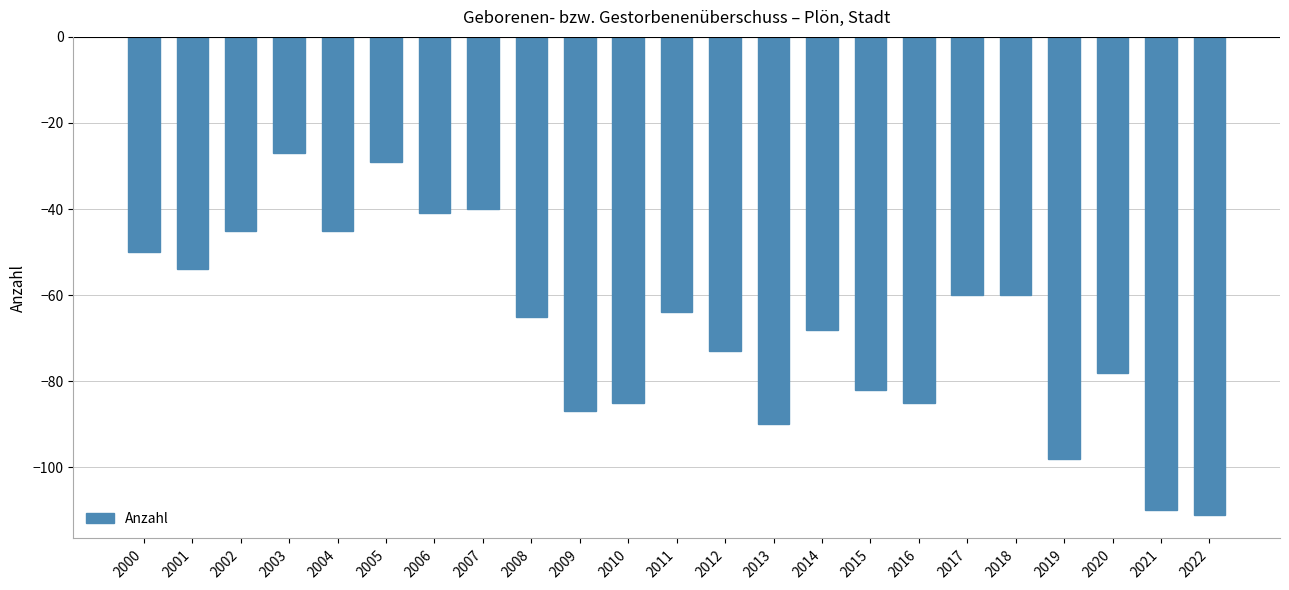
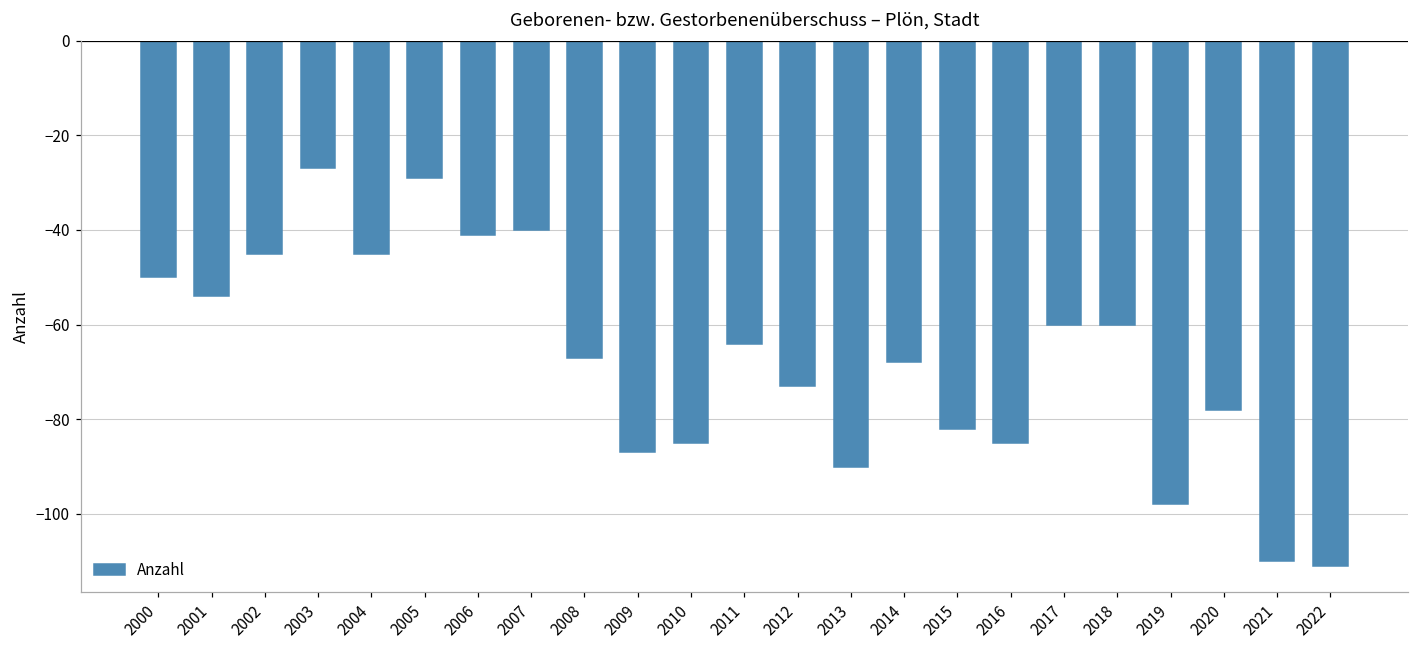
2008: -65 -> -67
